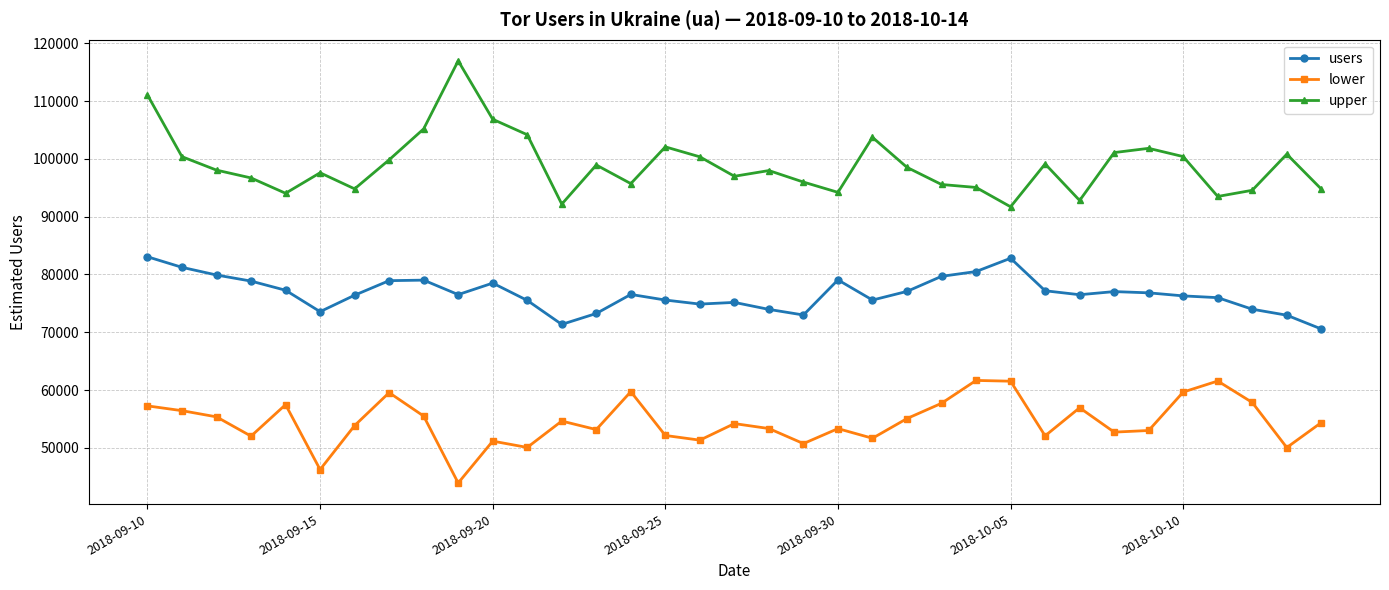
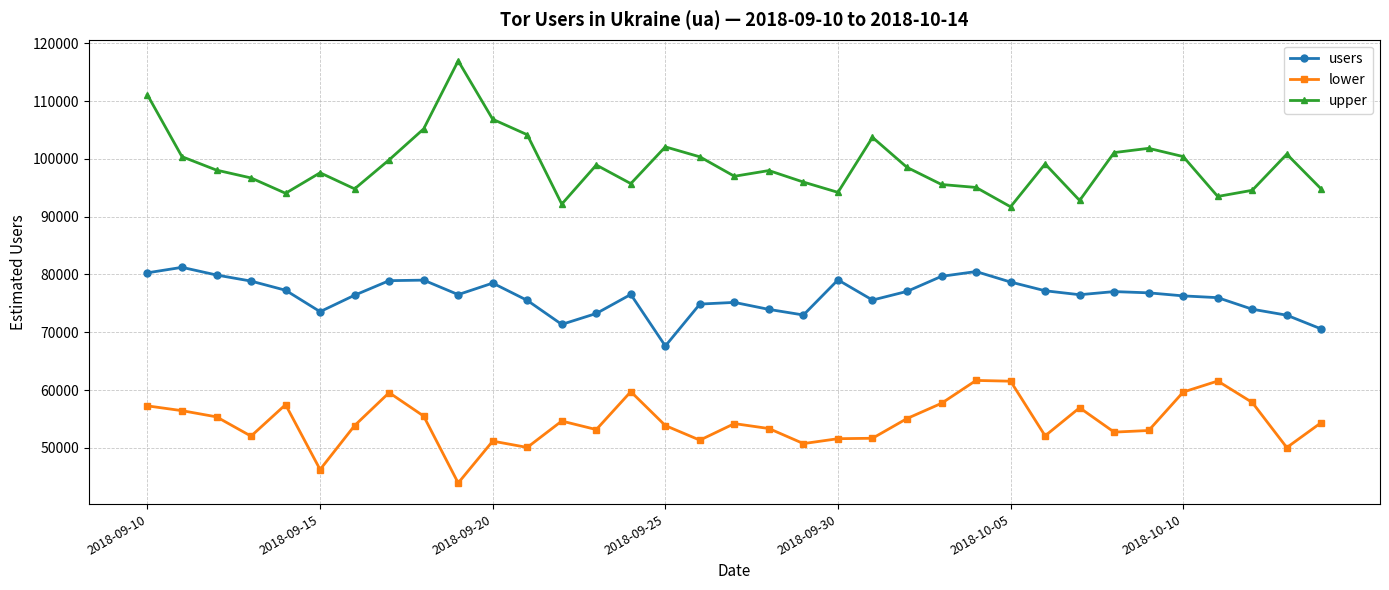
users, 2018-09-10: 83000 -> 80000
users, 2018-09-25: 76000 -> 68000
lower, 2018-09-25: 52000 -> 54000
lower, 2018-09-30: 53000 -> 52000
users, 2018-10-05: 83000 -> 79000
